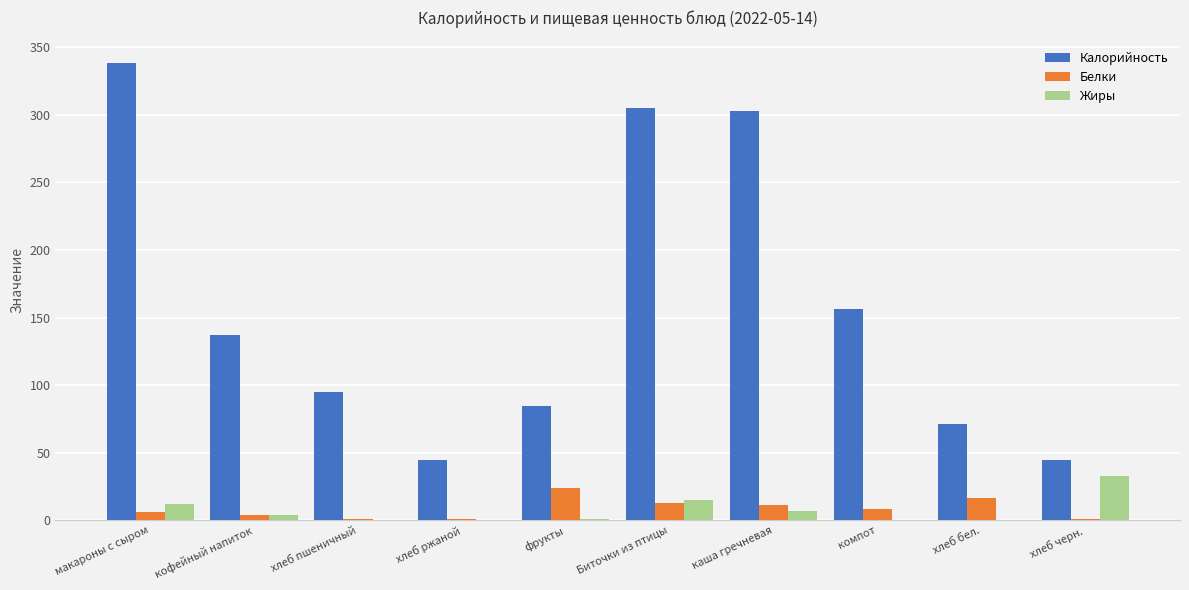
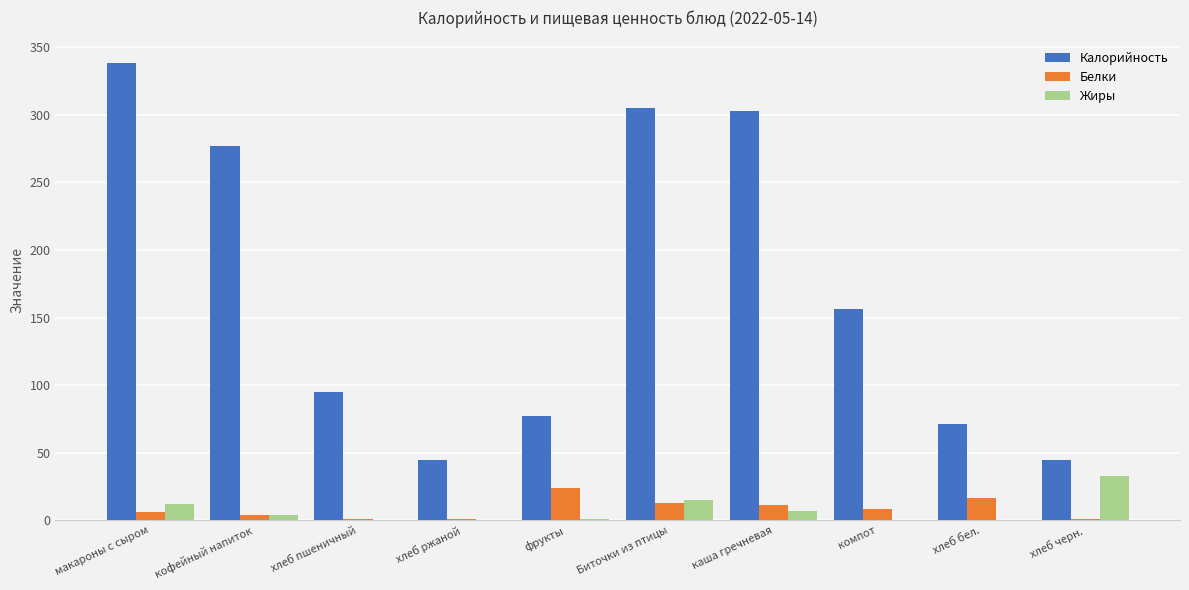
Калорийность, кофейный напиток: 137 -> 277
Калорийность, фрукты: 84 -> 77
